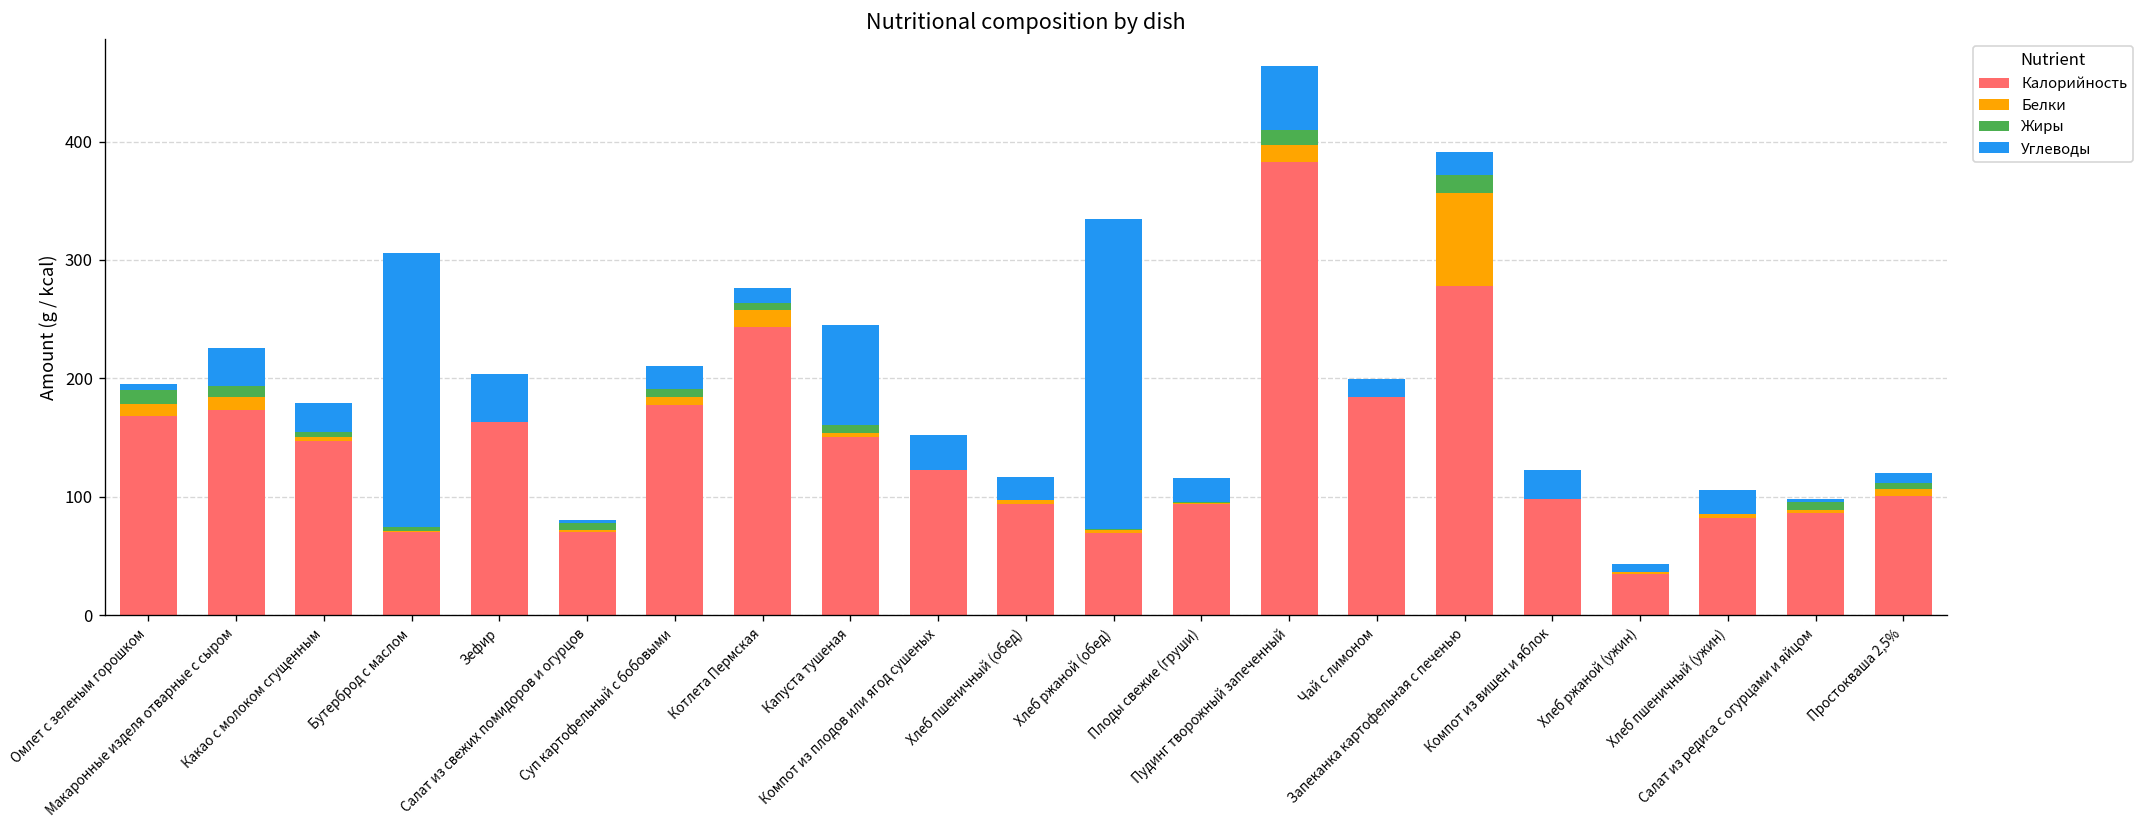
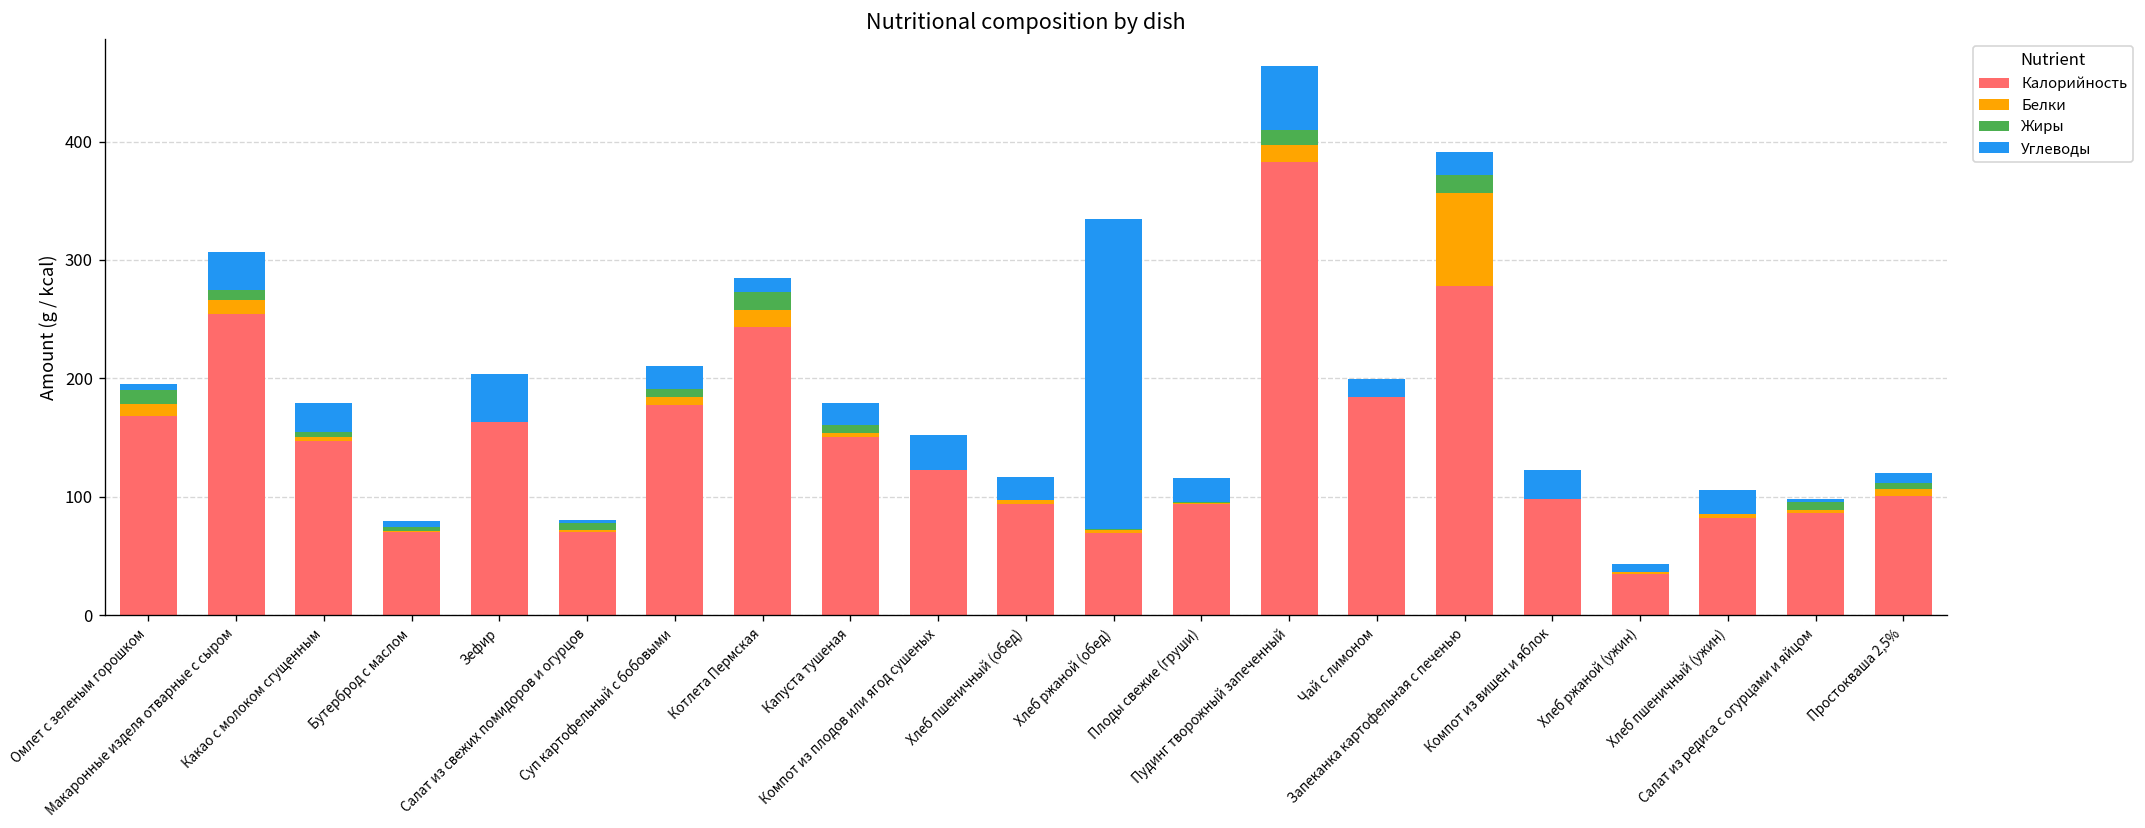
Калорийность, Макаронные изделя отварные с сыром: 170 -> 250
Углеводы, Бутерброд с маслом: 230 -> 10
Жиры, Котлета Пермская: 10 -> 20
Углеводы, Капуста тушеная: 80 -> 20
